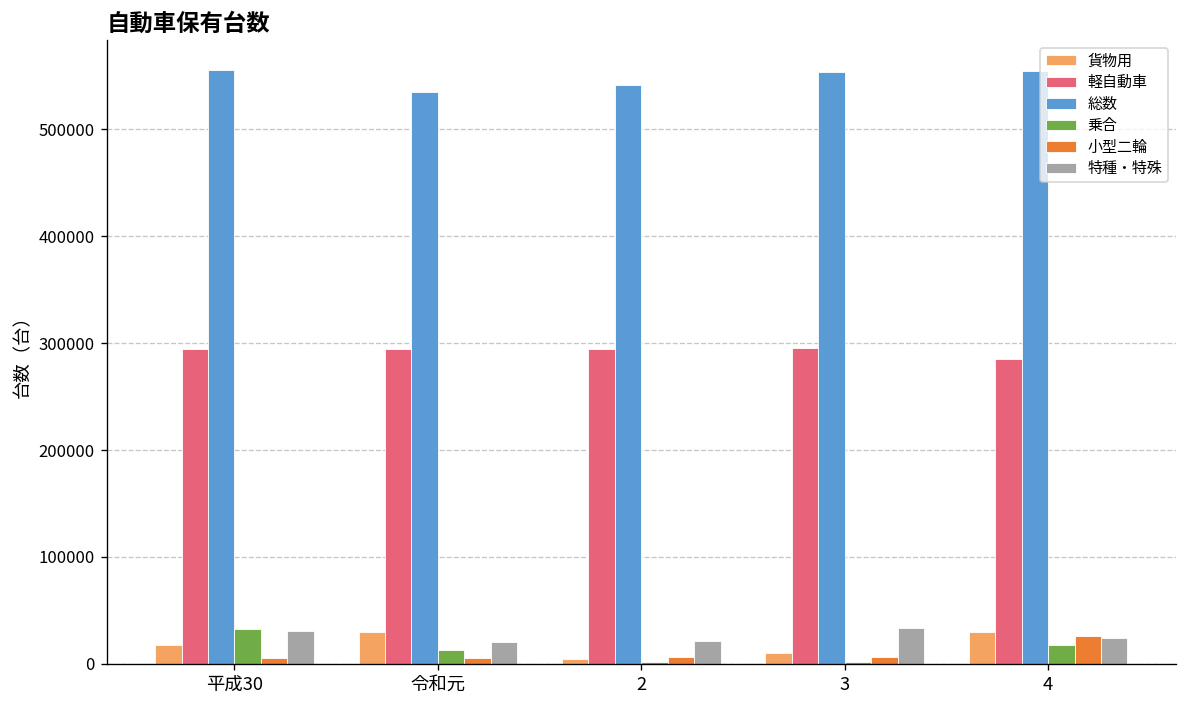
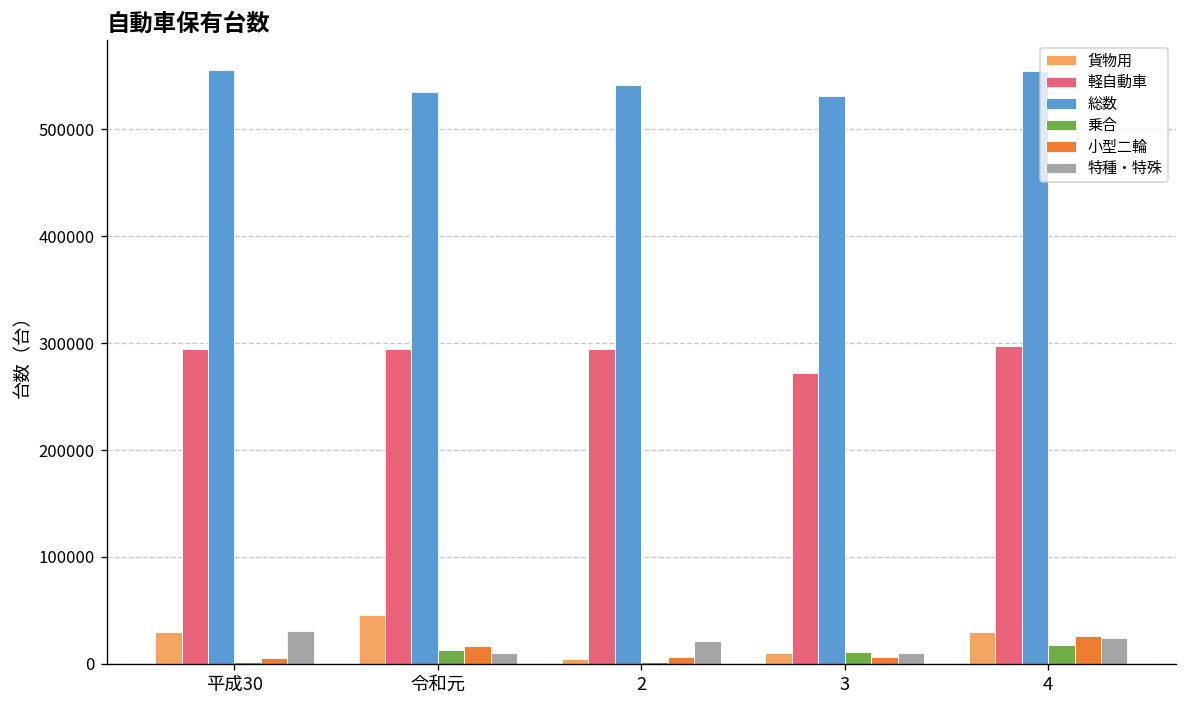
貨物用, 平成30: 20000 -> 30000
乗合, 平成30: 30000 -> 0
貨物用, 令和元: 30000 -> 50000
小型二輪, 令和元: 10000 -> 20000
特種・特殊, 令和元: 20000 -> 10000
軽自動車, 3: 300000 -> 270000
総数, 3: 550000 -> 530000
乗合, 3: 0 -> 10000
特種・特殊, 3: 30000 -> 10000
軽自動車, 4: 280000 -> 300000
